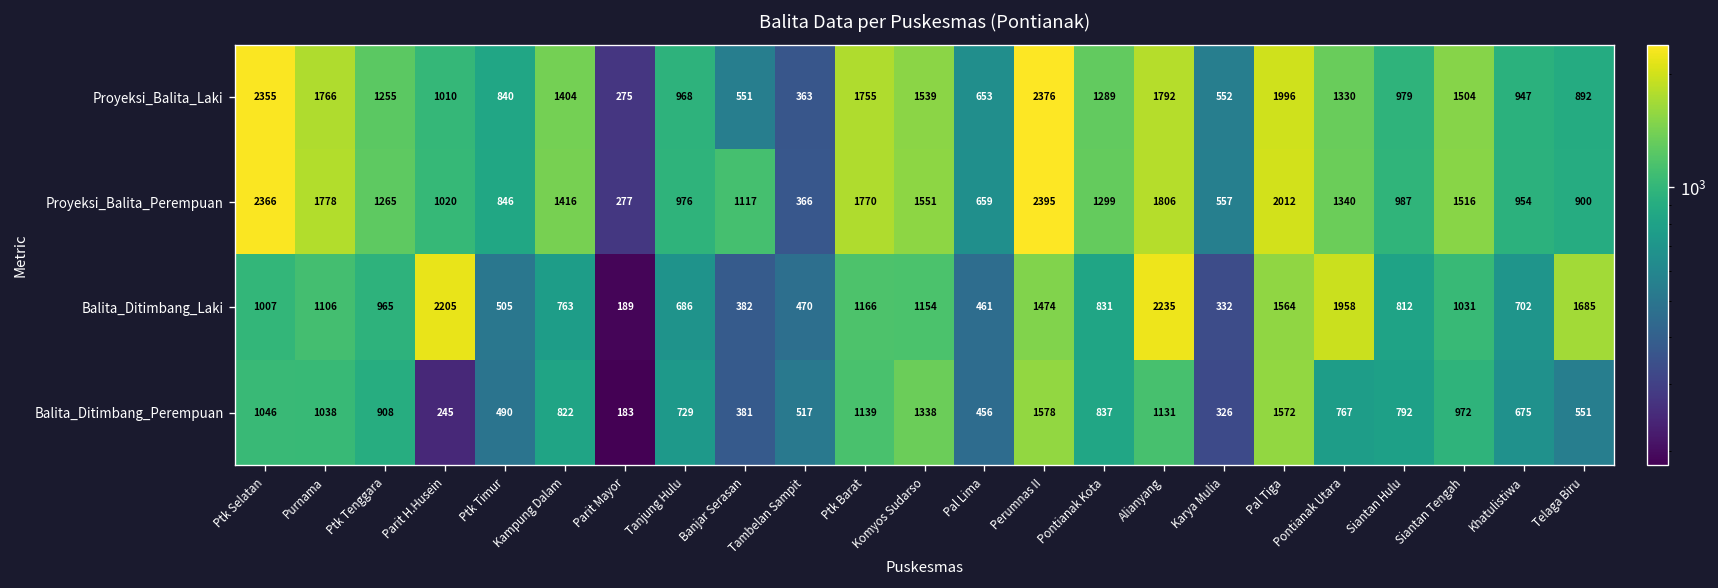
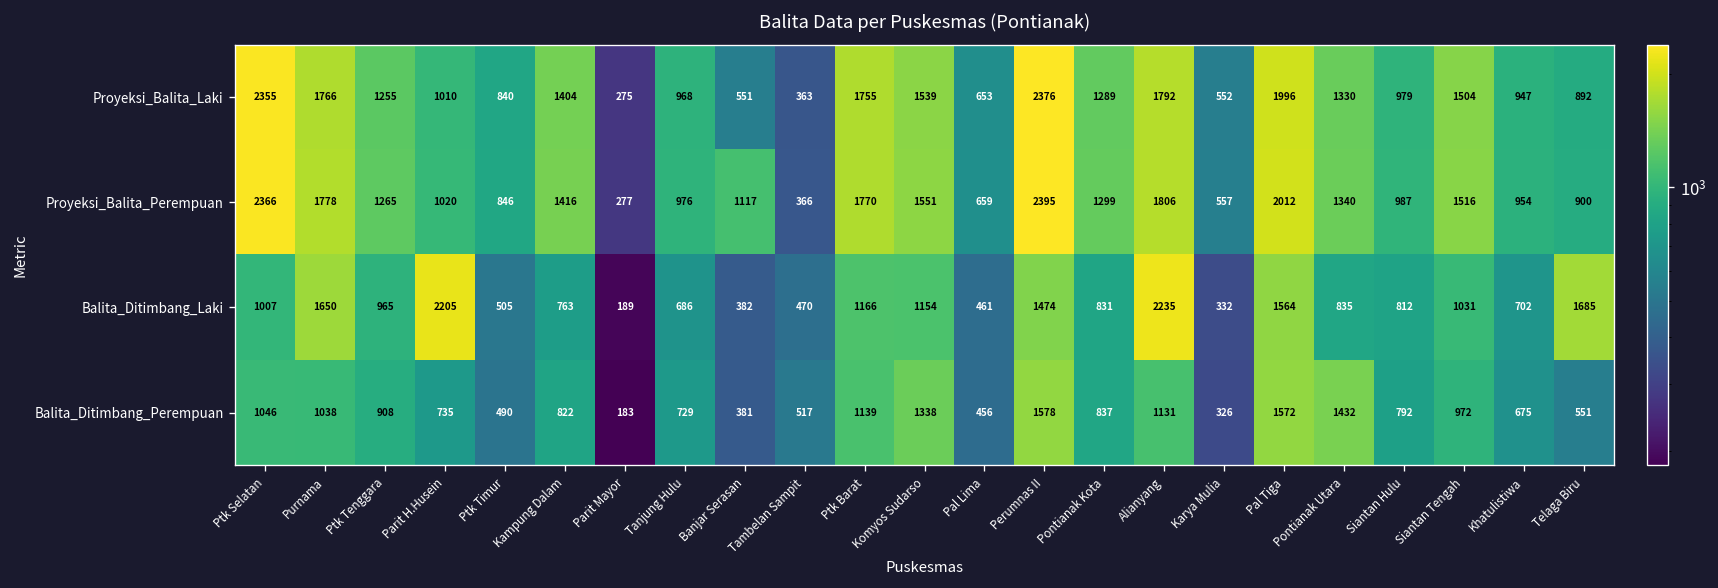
Balita_Ditimbang_Laki, Purnama: 1106 -> 1650
Balita_Ditimbang_Laki, Pontianak Utara: 1958 -> 835
Balita_Ditimbang_Perempuan, Parit H.Husein: 245 -> 735
Balita_Ditimbang_Perempuan, Pontianak Utara: 767 -> 1432
